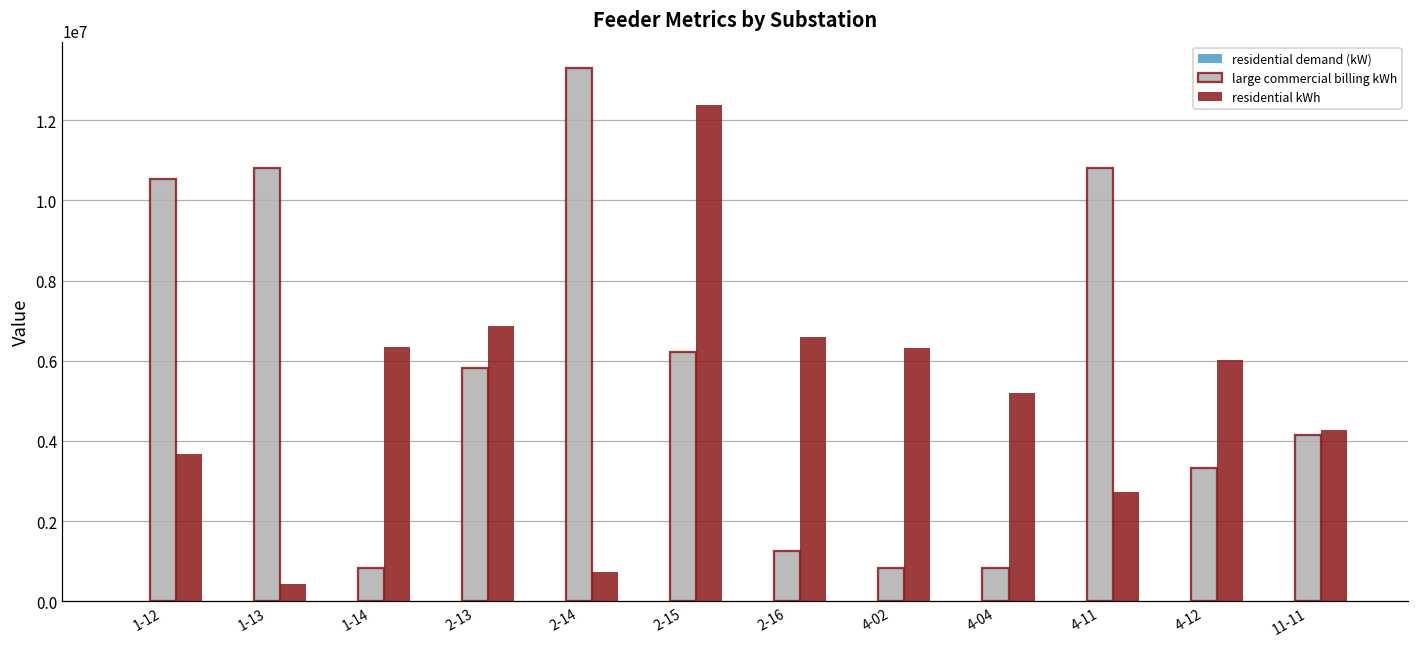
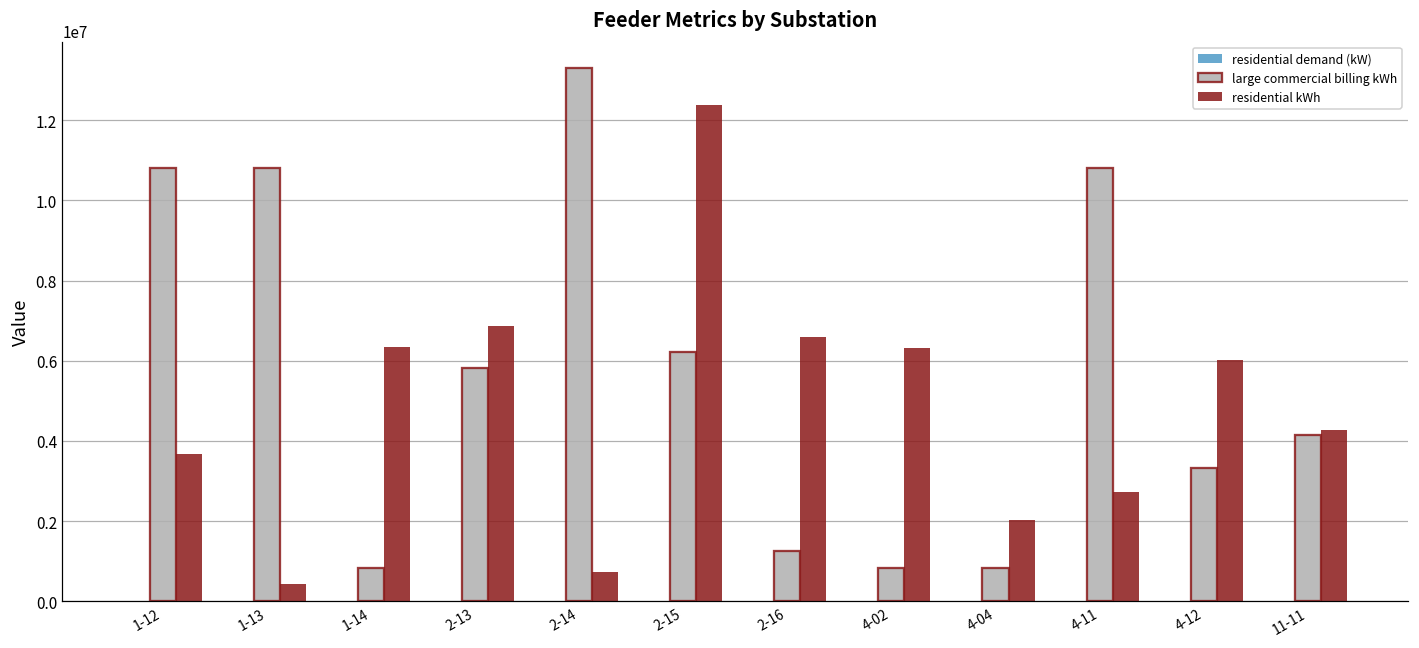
large commercial billing kWh, 1-12: 10500000 -> 10800000
residential kWh, 4-04: 5200000 -> 2000000
